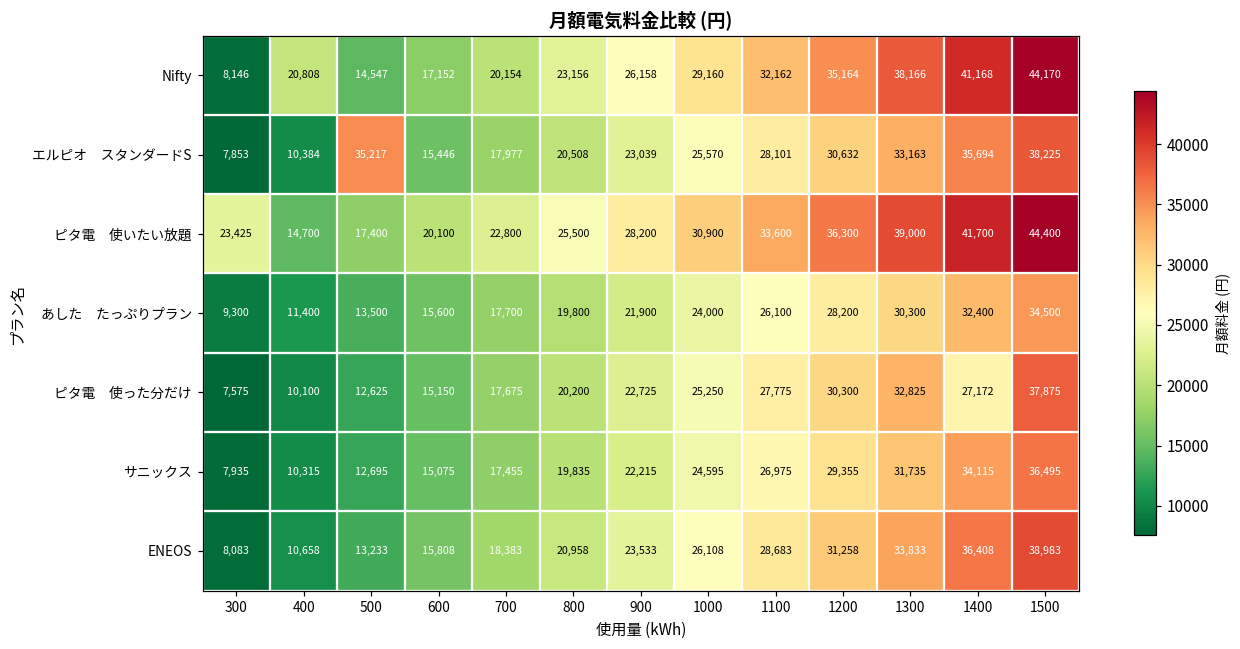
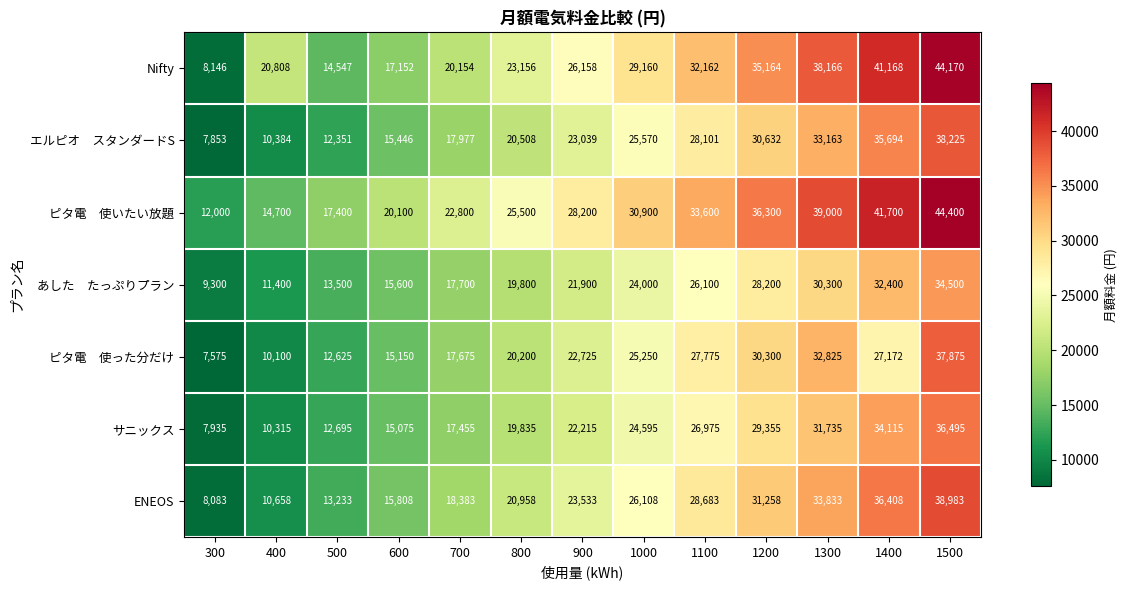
エルピオ スタンダードS, 500: 35,217 -> 12,351
ピタ電 使いたい放題, 300: 23,425 -> 12,000
